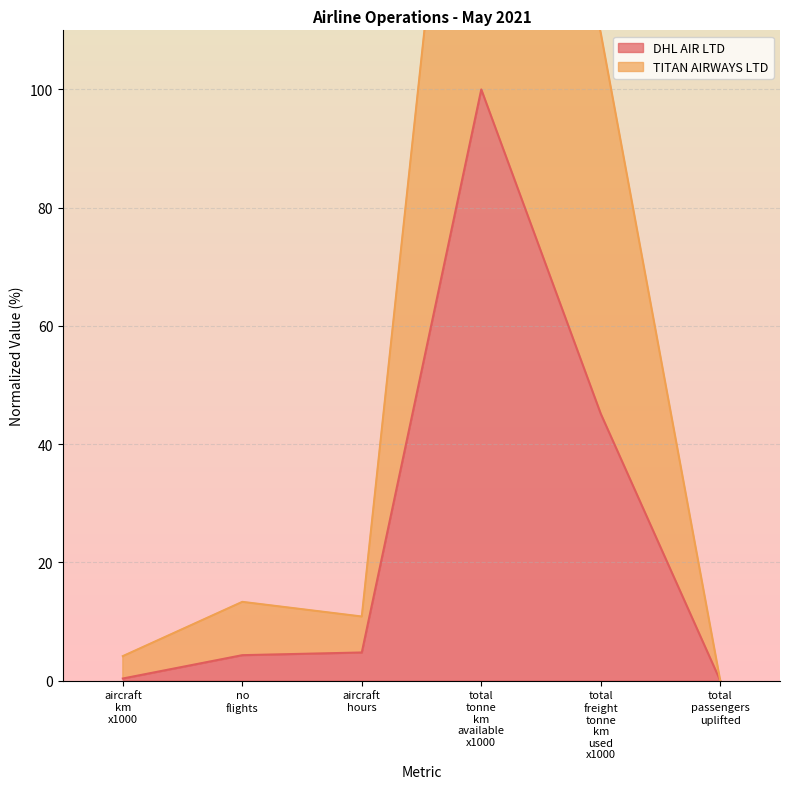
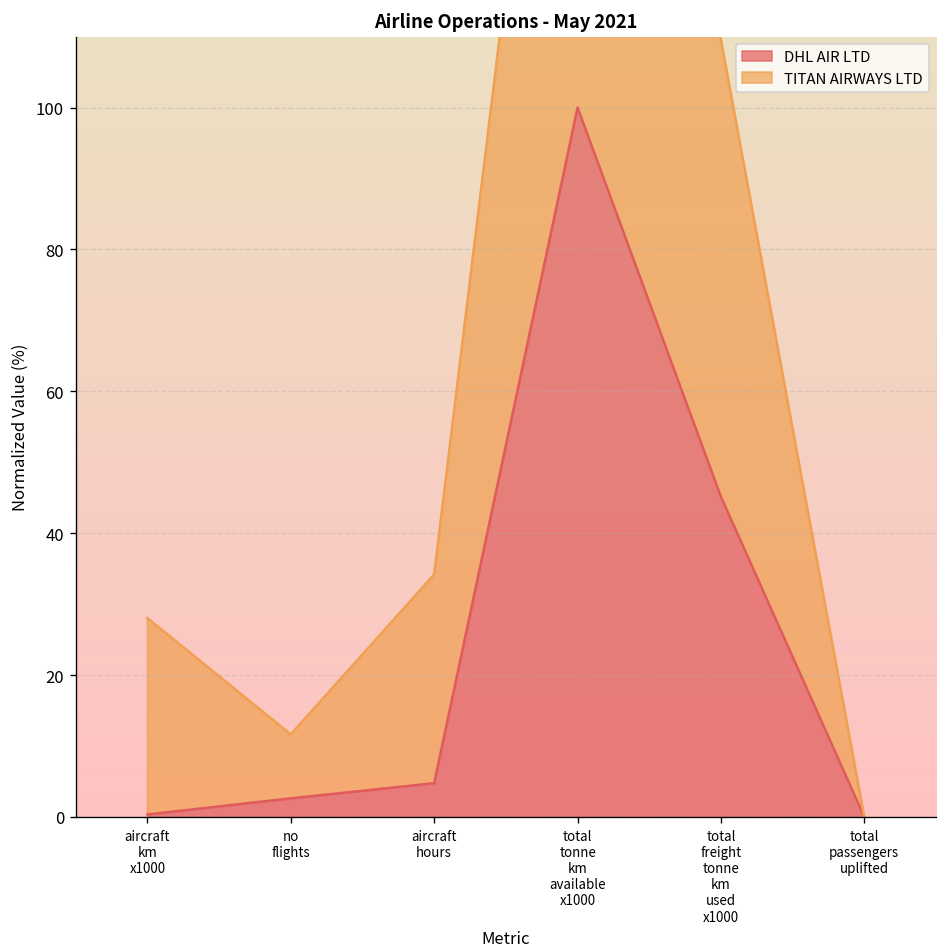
TITAN AIRWAYS LTD, aircraft km x1000: 4 -> 28
DHL AIR LTD, no flights: 4 -> 3
TITAN AIRWAYS LTD, aircraft hours: 6 -> 29
